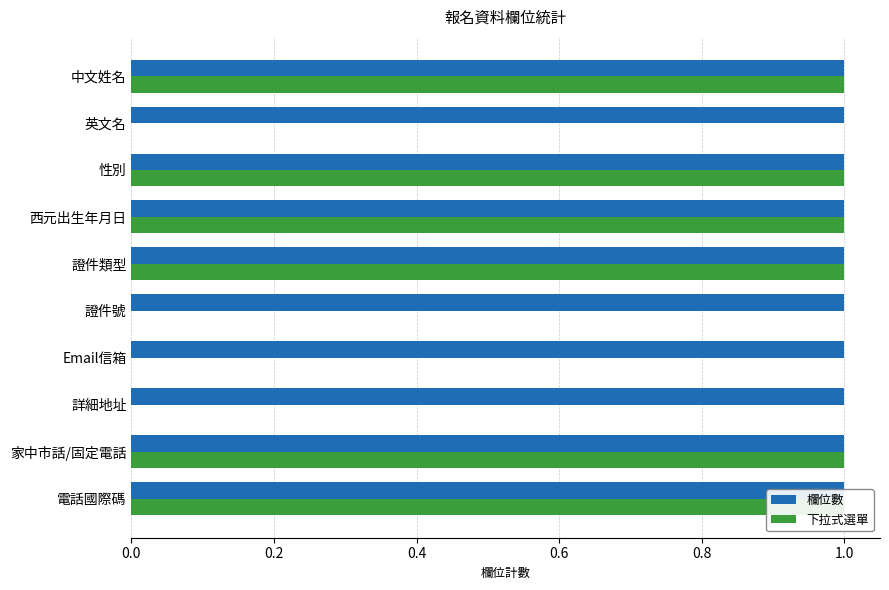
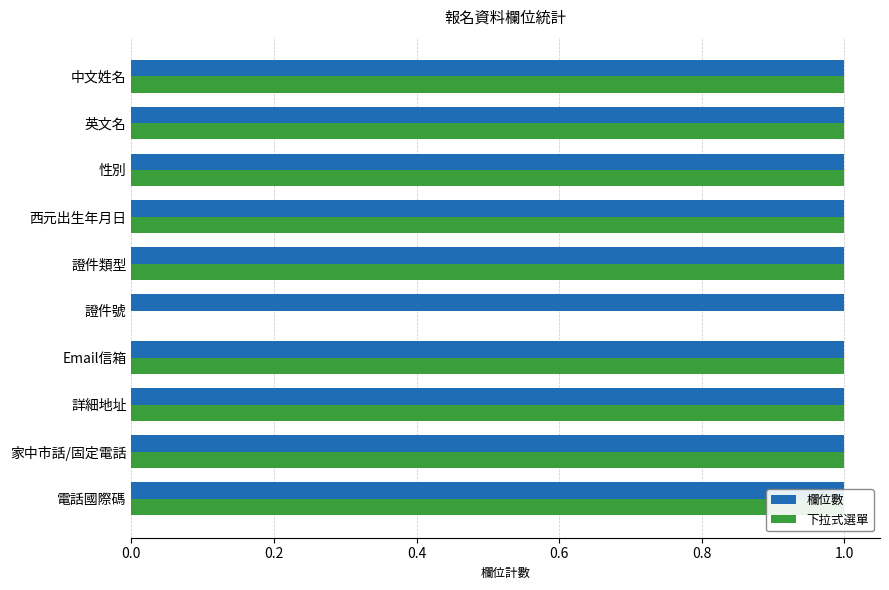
下拉式選單, 英文名: 0 -> 1
下拉式選單, Email信箱: 0 -> 1
下拉式選單, 詳細地址: 0 -> 1
